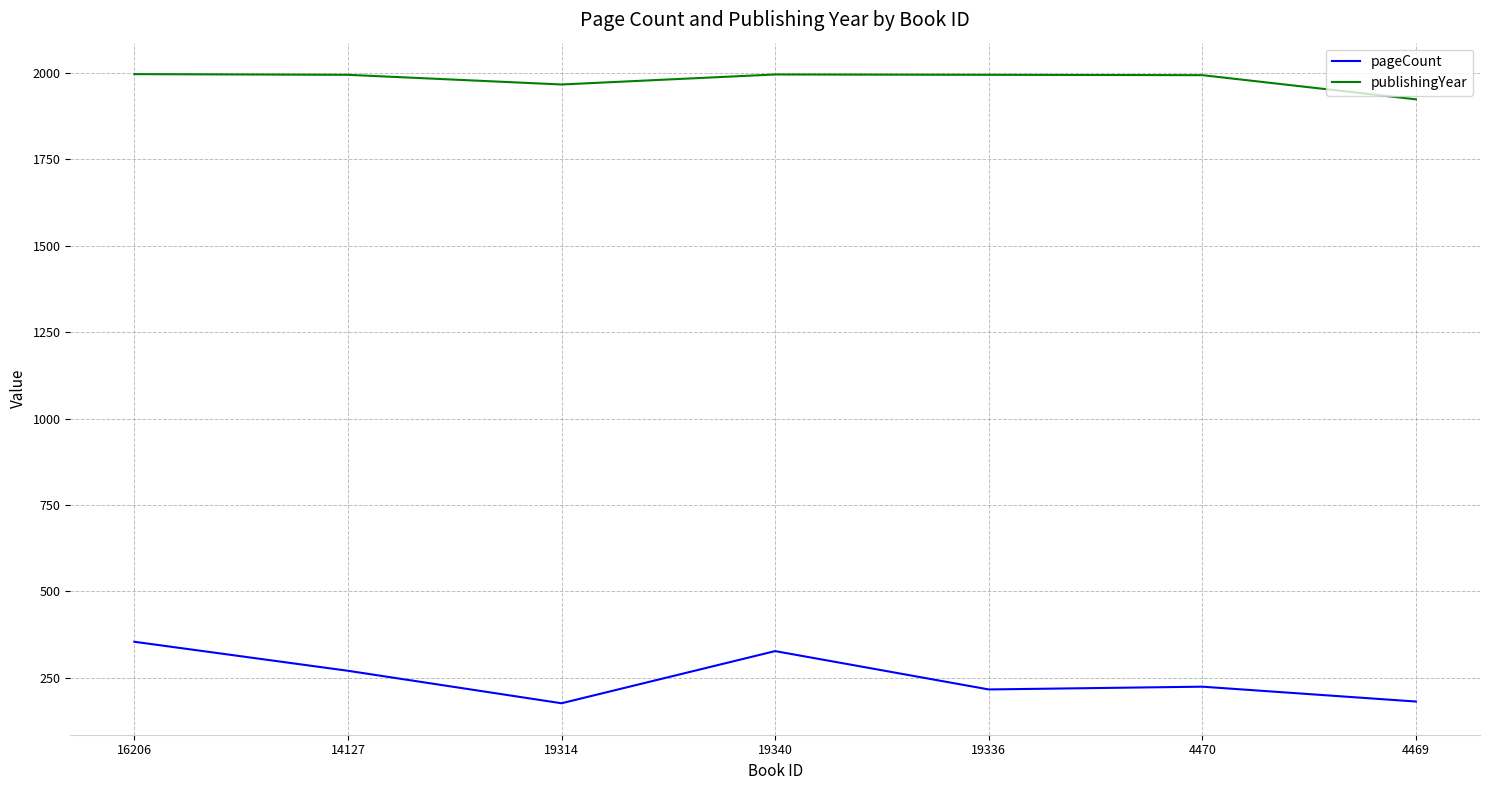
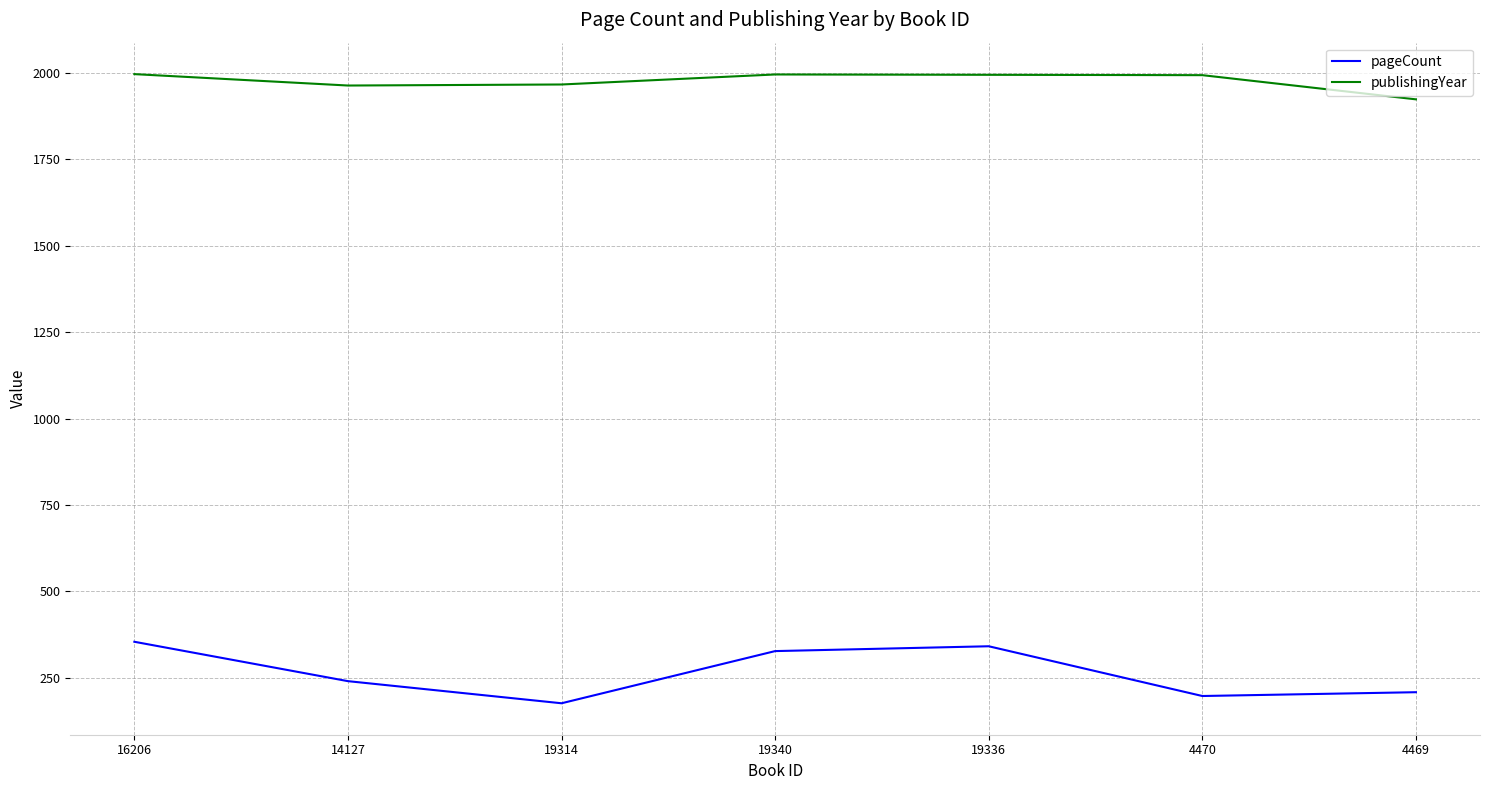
pageCount, 14127: 270 -> 240
publishingYear, 14127: 2000 -> 1960
pageCount, 19336: 220 -> 340
pageCount, 4470: 220 -> 200
pageCount, 4469: 180 -> 210
